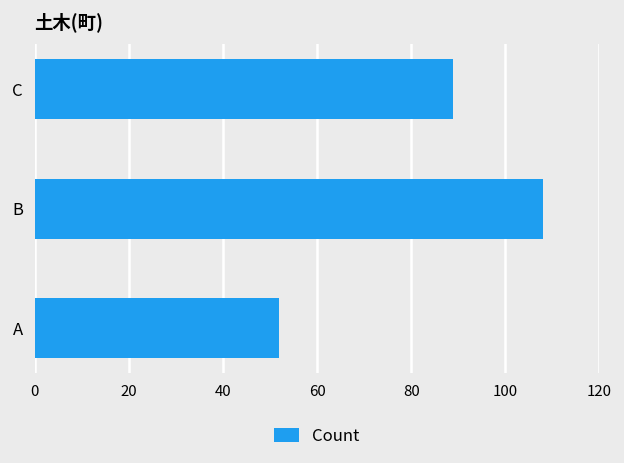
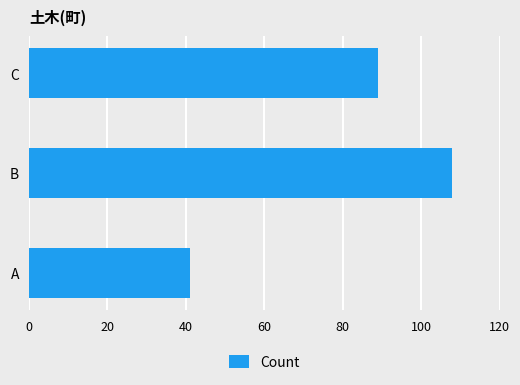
A: 52 -> 41
